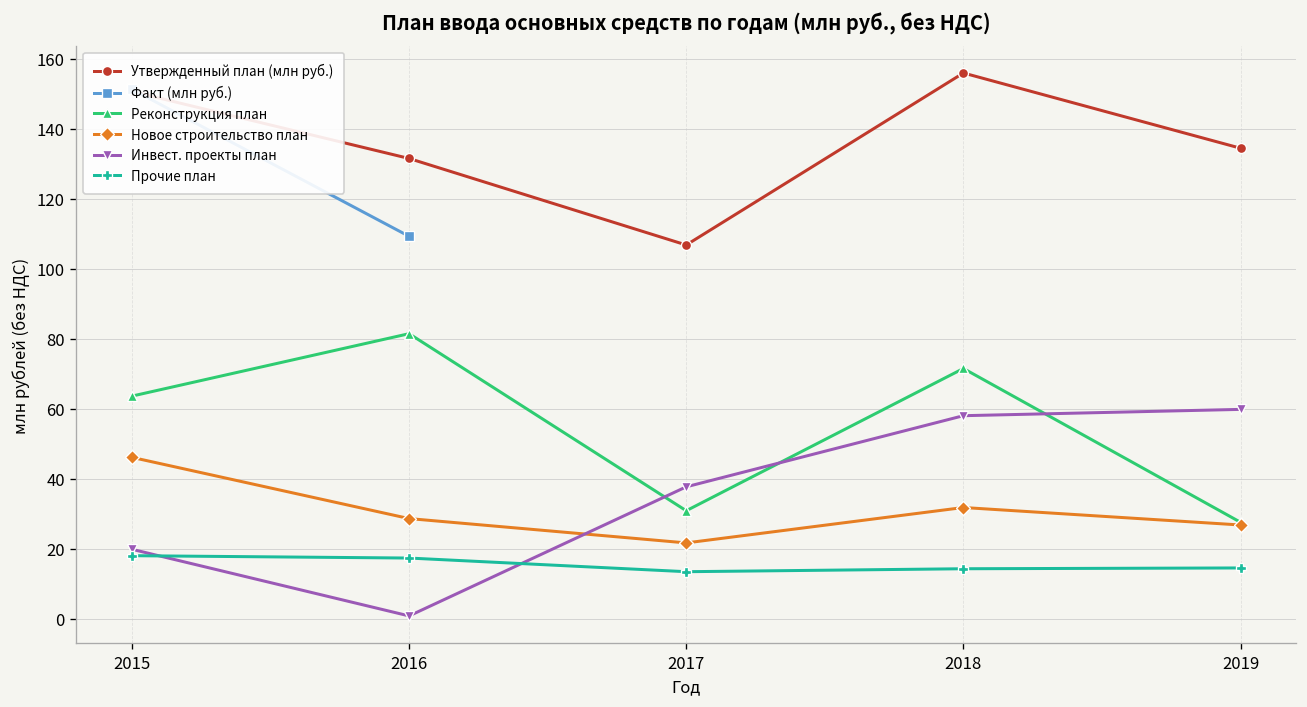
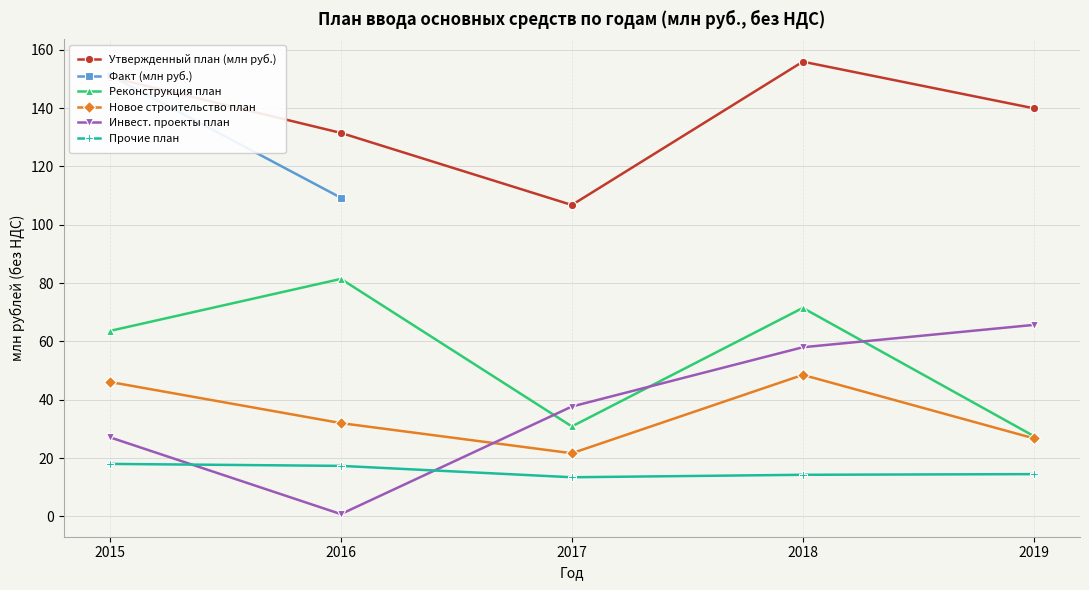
Инвест. проекты план, 2015: 20 -> 27
Новое строительство план, 2016: 29 -> 32
Новое строительство план, 2018: 32 -> 49
Утвержденный план (млн руб.), 2019: 134 -> 140
Инвест. проекты план, 2019: 60 -> 66
